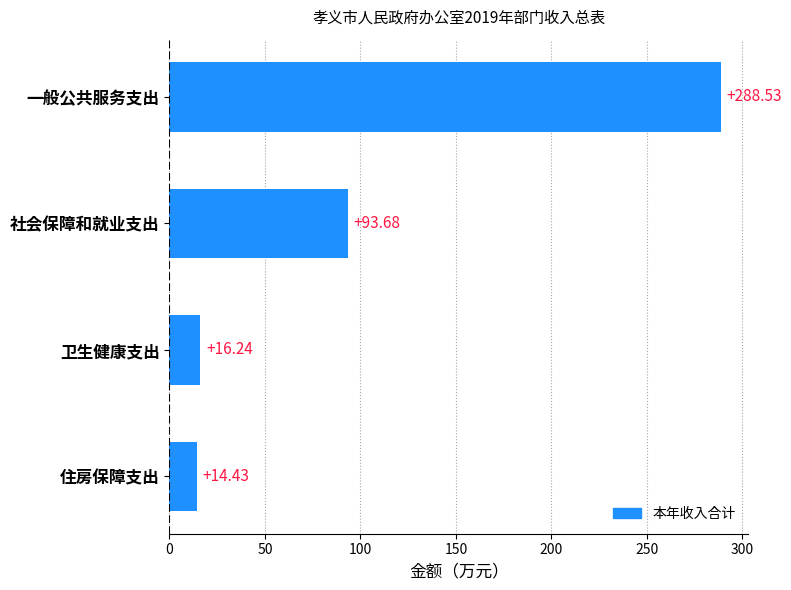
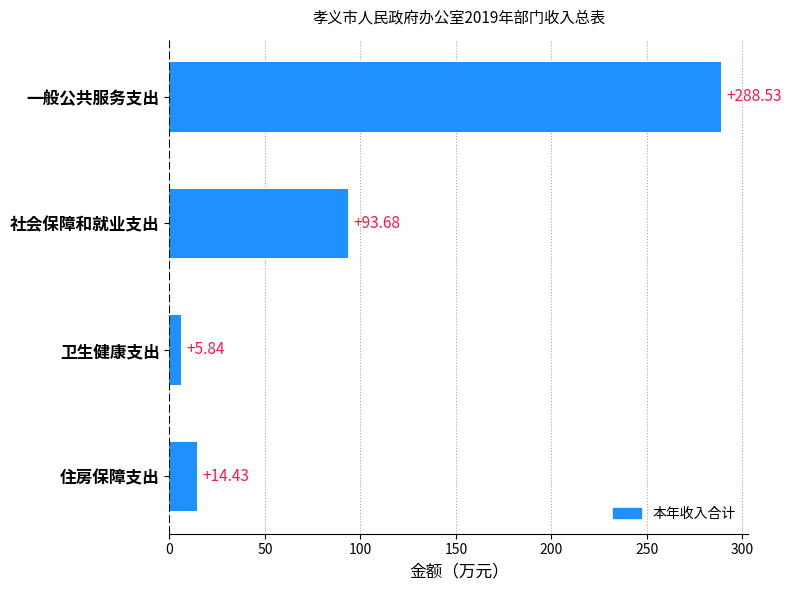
卫生健康支出: +16.24 -> +5.84
